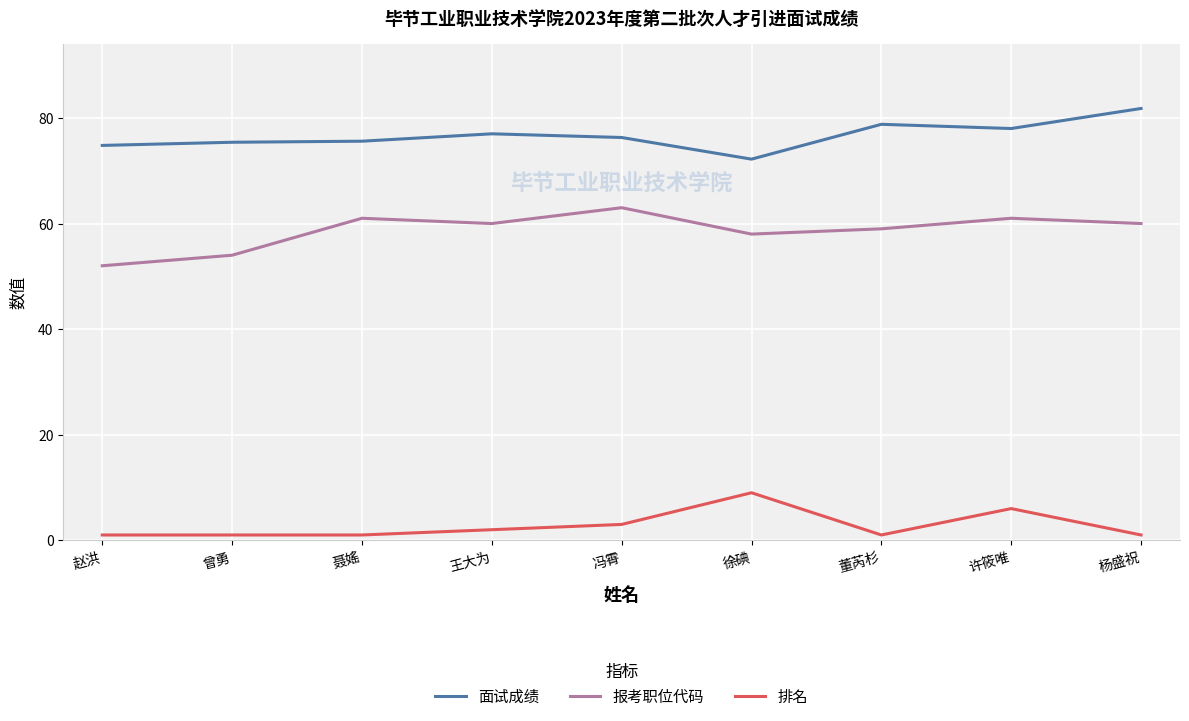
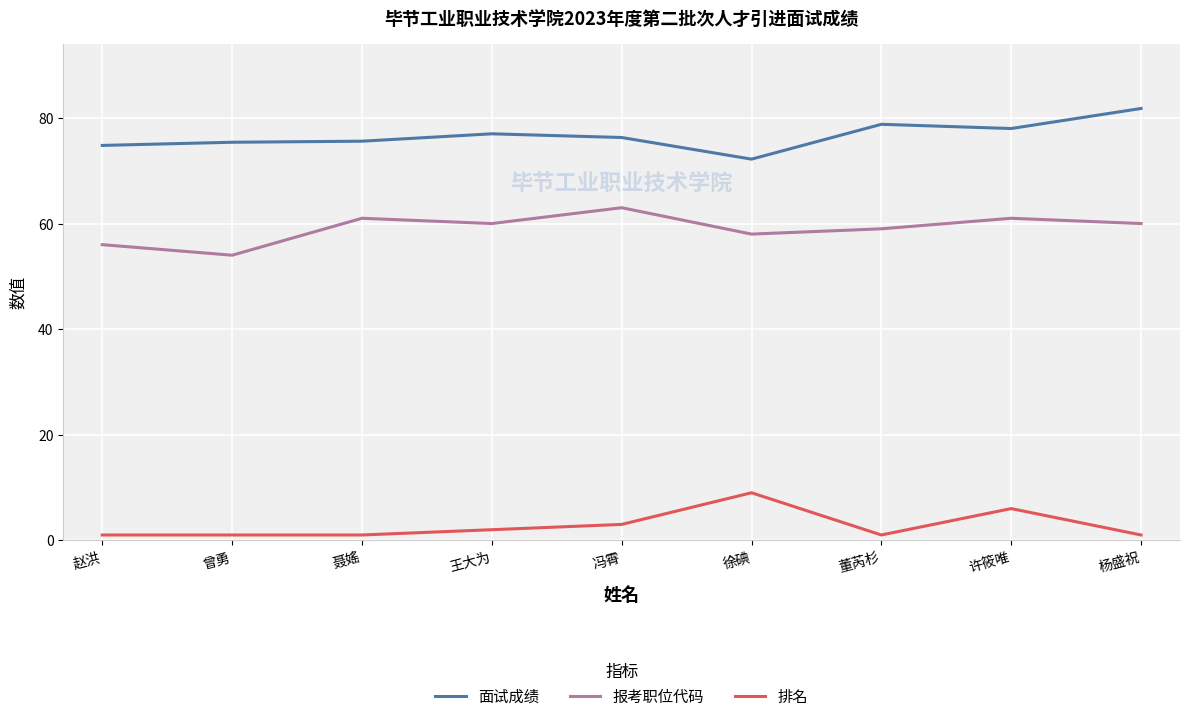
报考职位代码, 赵洪: 52 -> 56
